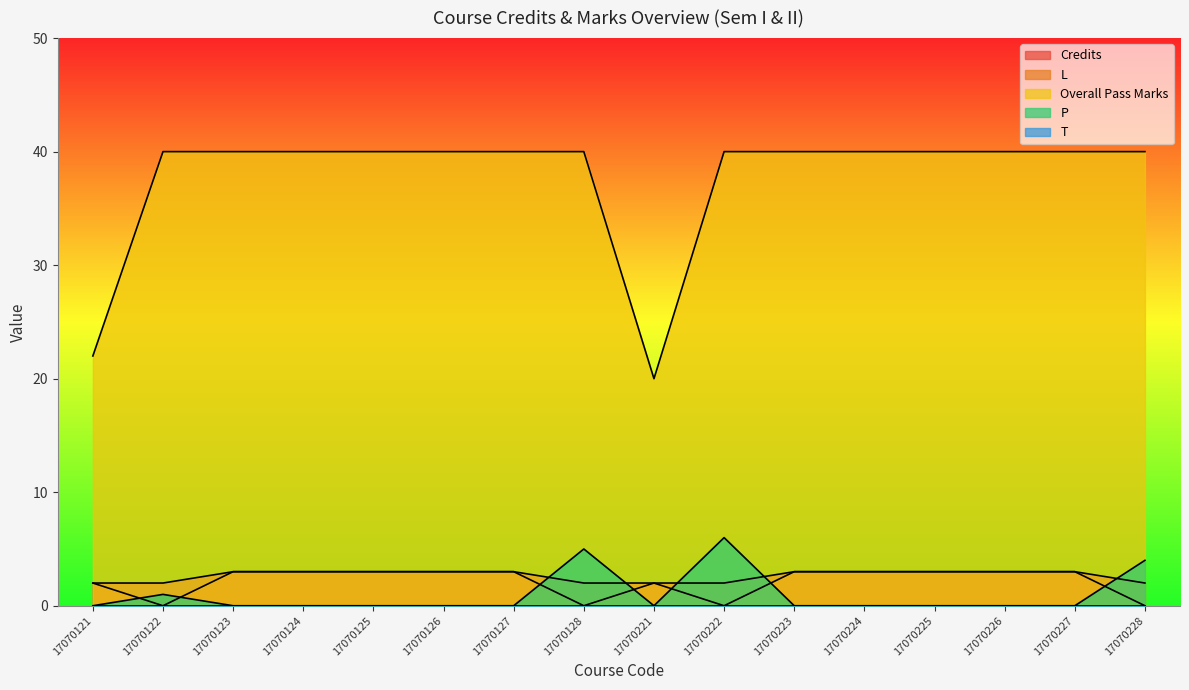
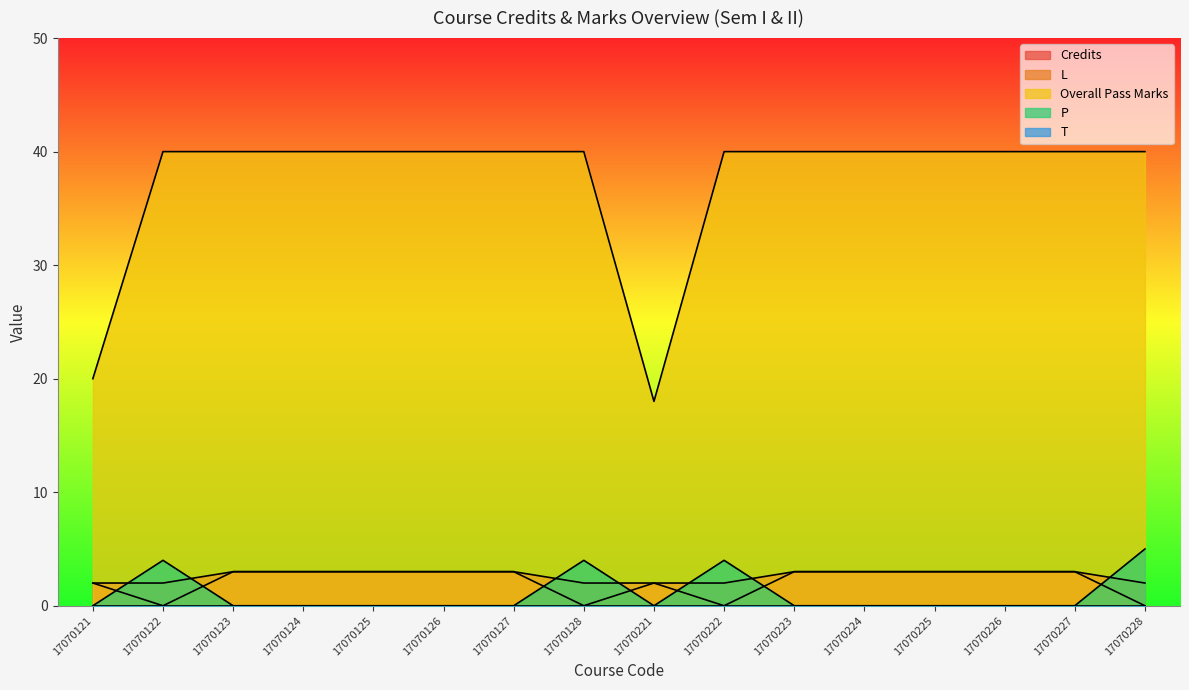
Overall Pass Marks, 17070121: 22 -> 20
P, 17070122: 1 -> 4
P, 17070128: 5 -> 4
Overall Pass Marks, 17070221: 20 -> 18
P, 17070222: 6 -> 4
P, 17070228: 4 -> 5
